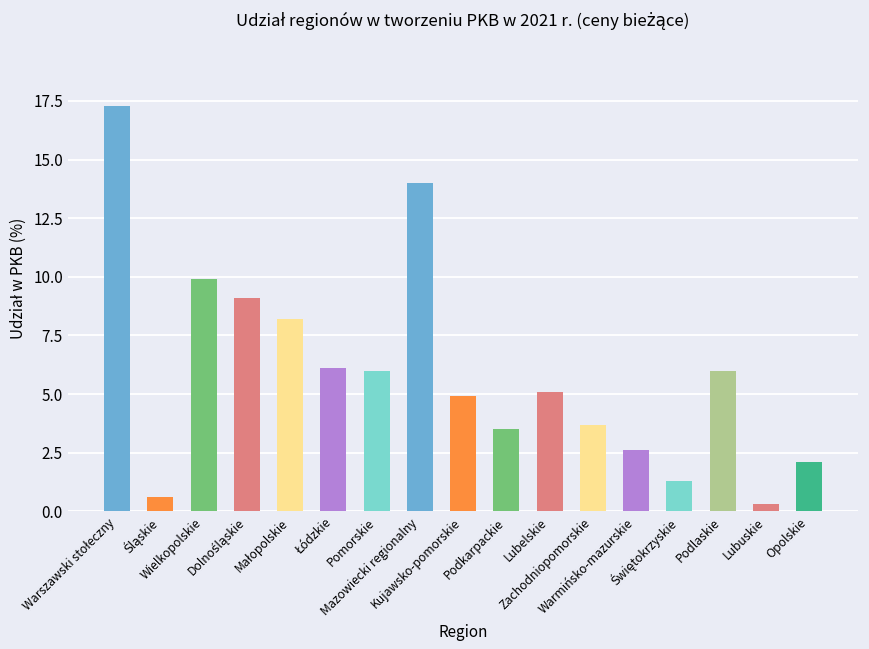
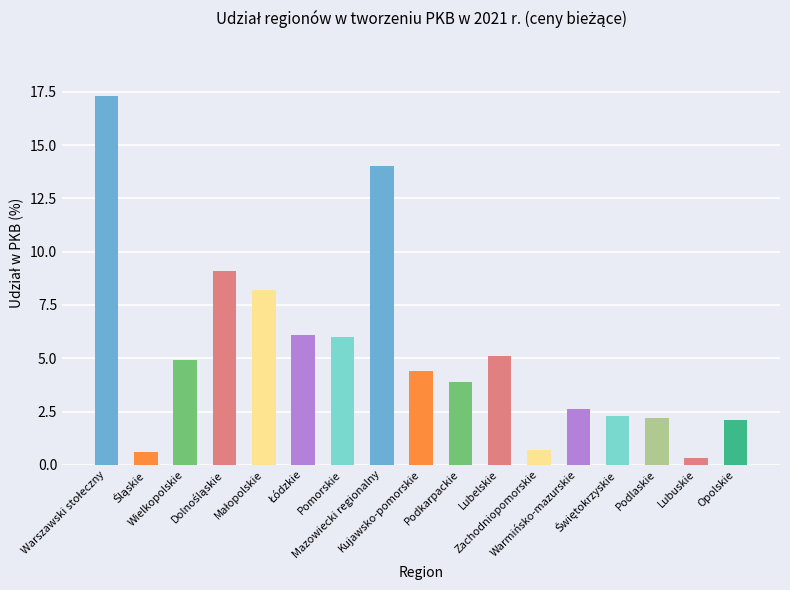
Wielkopolskie: 9.9 -> 4.9
Kujawsko-pomorskie: 4.9 -> 4.4
Podkarpackie: 3.5 -> 3.9
Zachodniopomorskie: 3.7 -> 0.7
Świętokrzyskie: 1.3 -> 2.3
Podlaskie: 6.0 -> 2.2
